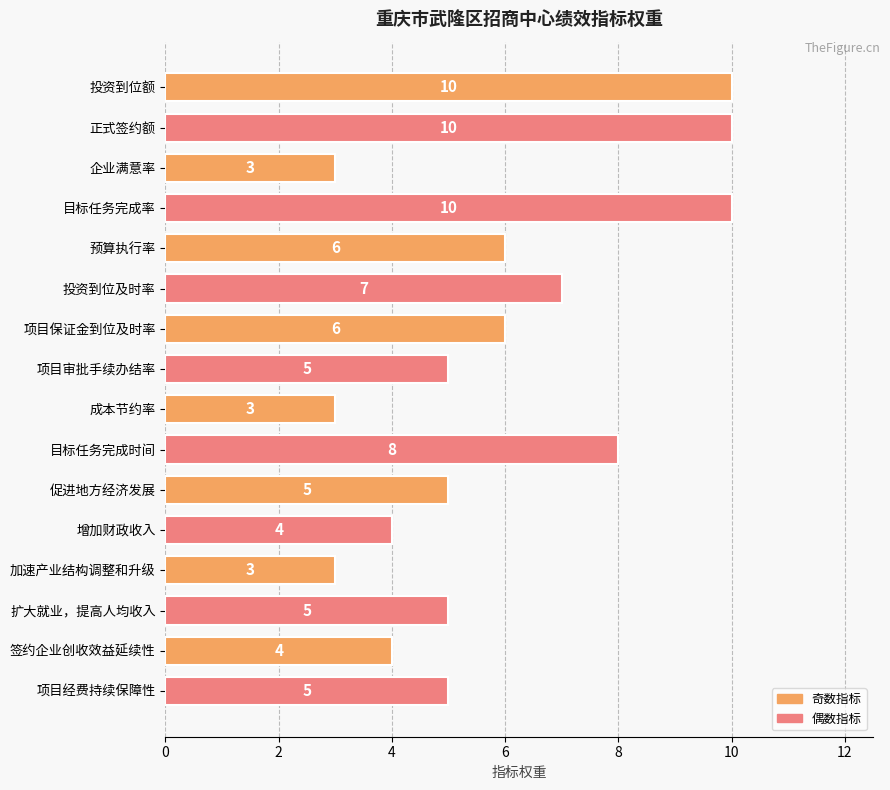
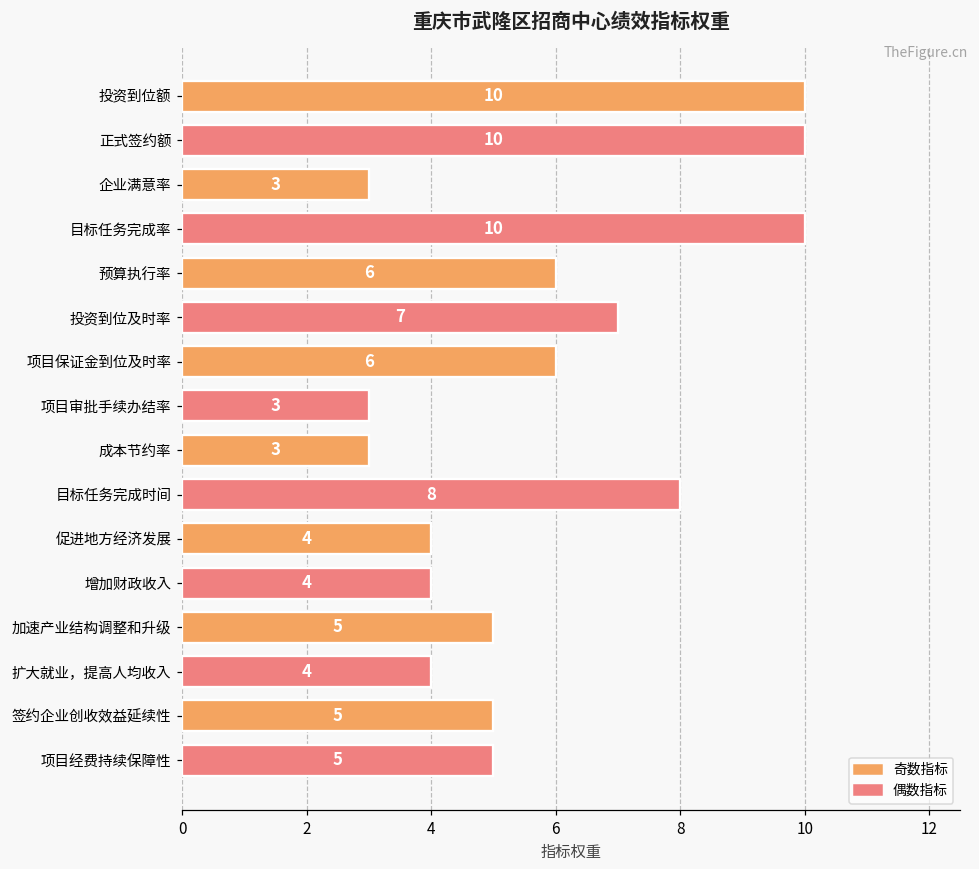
项目审批手续办结率: 5 -> 3
促进地方经济发展: 5 -> 4
加速产业结构调整和升级: 3 -> 5
扩大就业，提高人均收入: 5 -> 4
签约企业创收效益延续性: 4 -> 5
